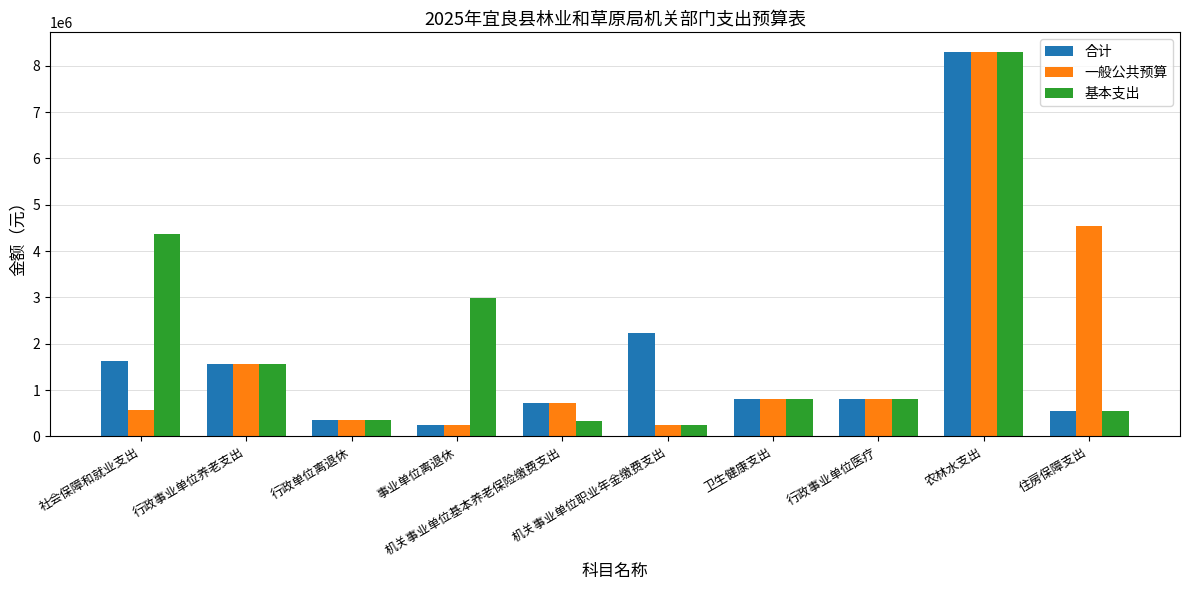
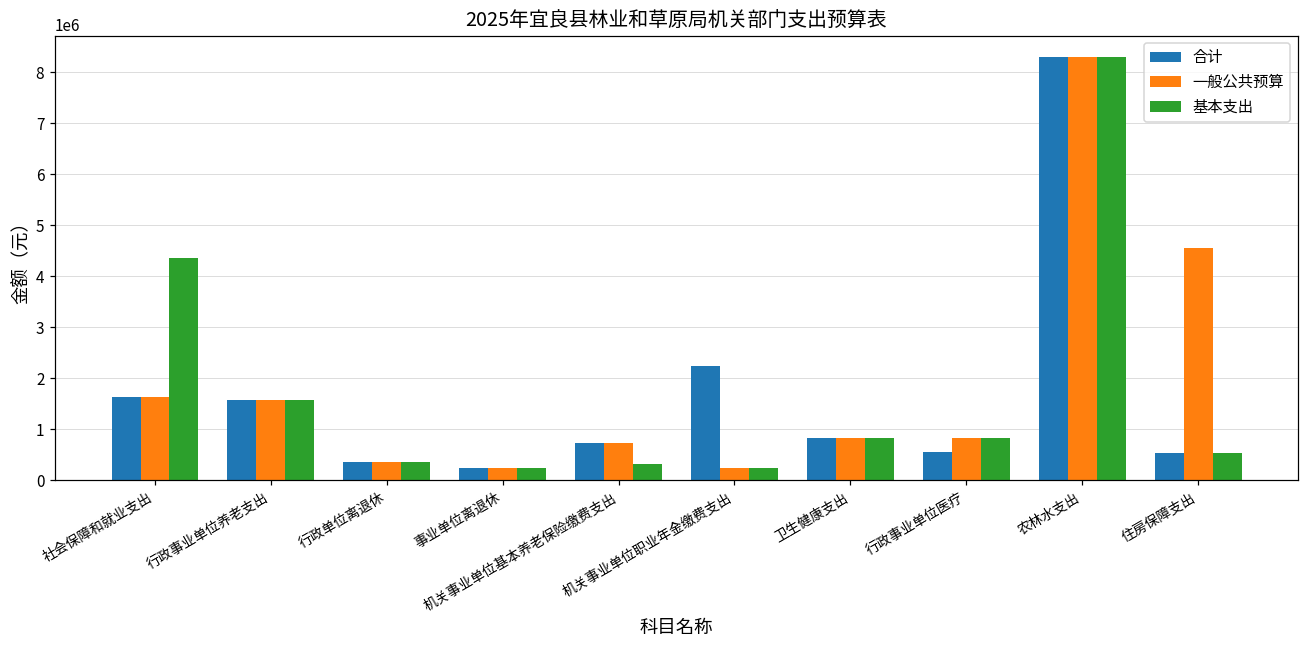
一般公共预算, 社会保障和就业支出: 600000 -> 1600000
基本支出, 事业单位离退休: 3000000 -> 200000
合计, 行政事业单位医疗: 800000 -> 600000
